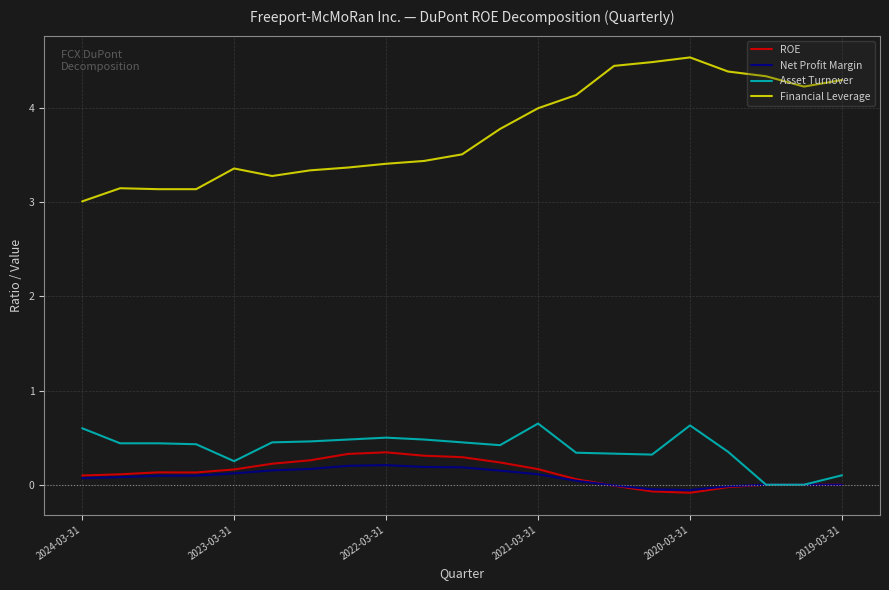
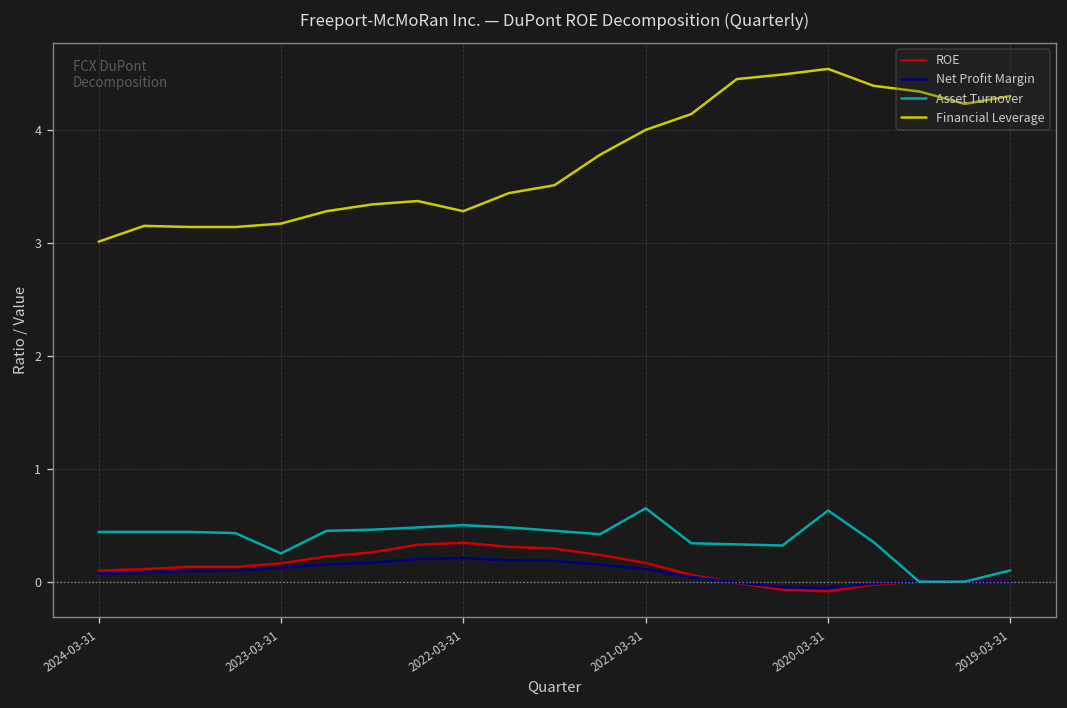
Asset Turnover, 2024-03-31: 0.6 -> 0.4
Financial Leverage, 2023-03-31: 3.4 -> 3.2
Financial Leverage, 2022-03-31: 3.4 -> 3.3
